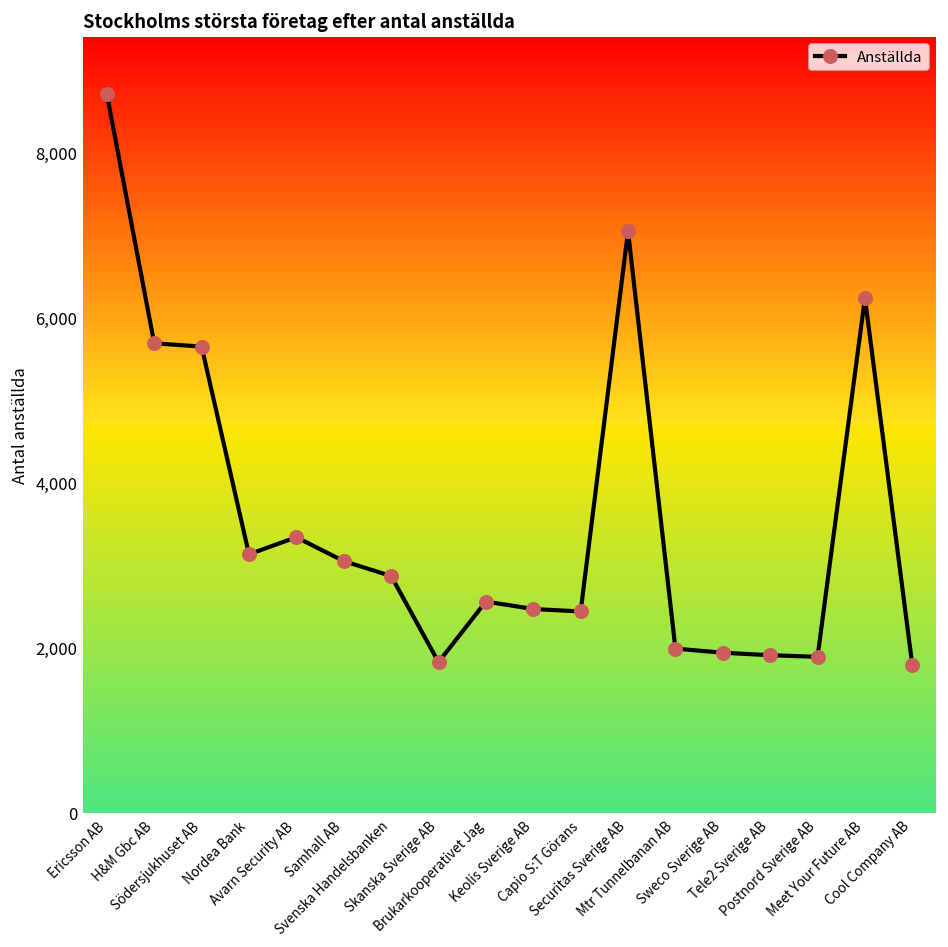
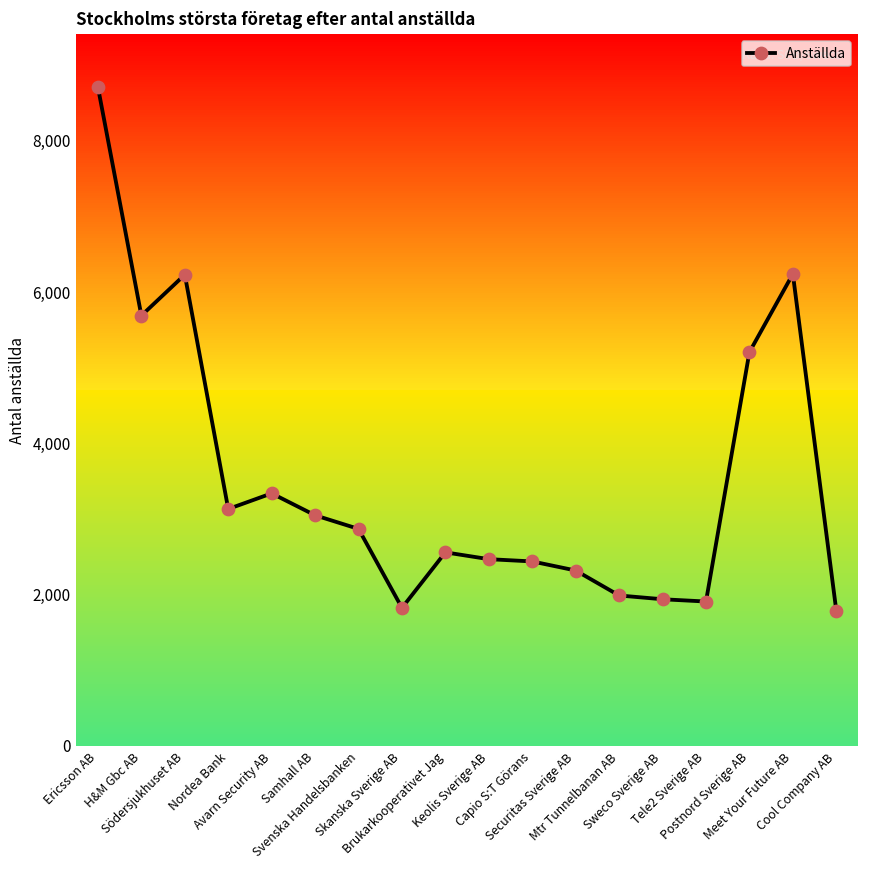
Södersjukhuset AB: 5,700 -> 6,200
Securitas Sverige AB: 7,000 -> 2,300
Postnord Sverige AB: 1,900 -> 5,200
